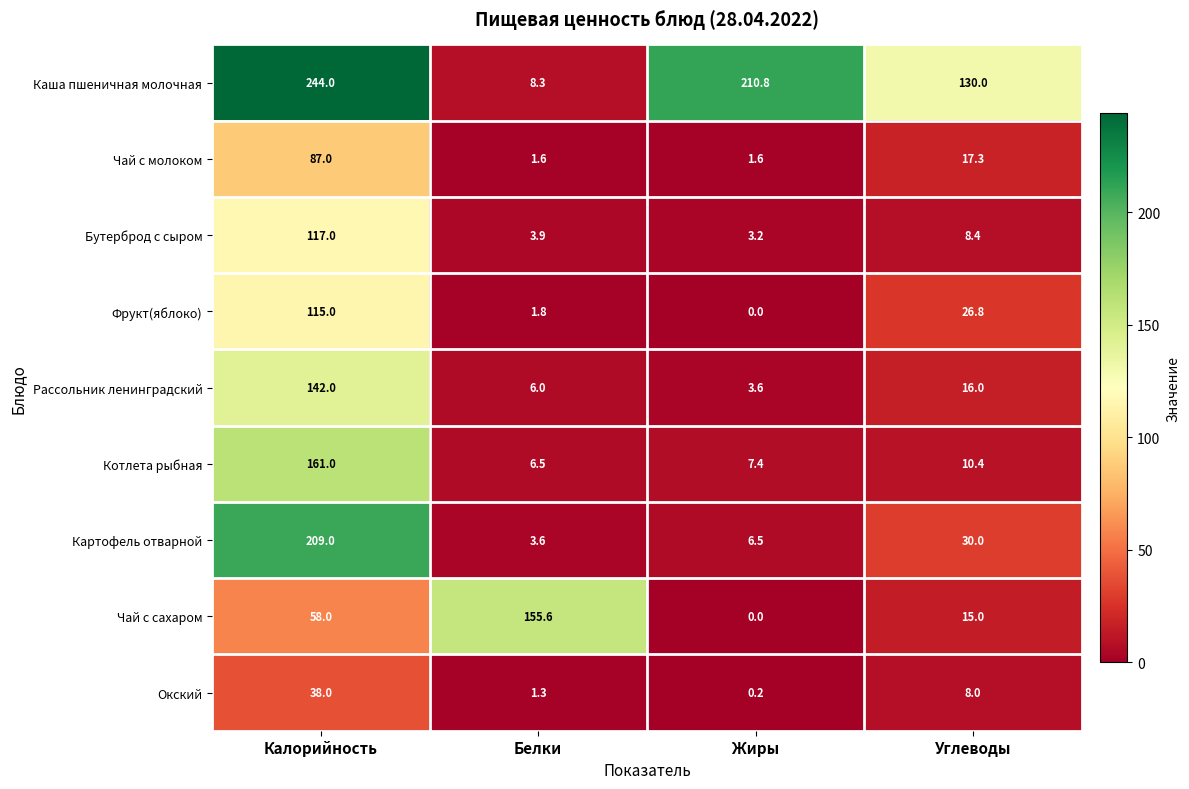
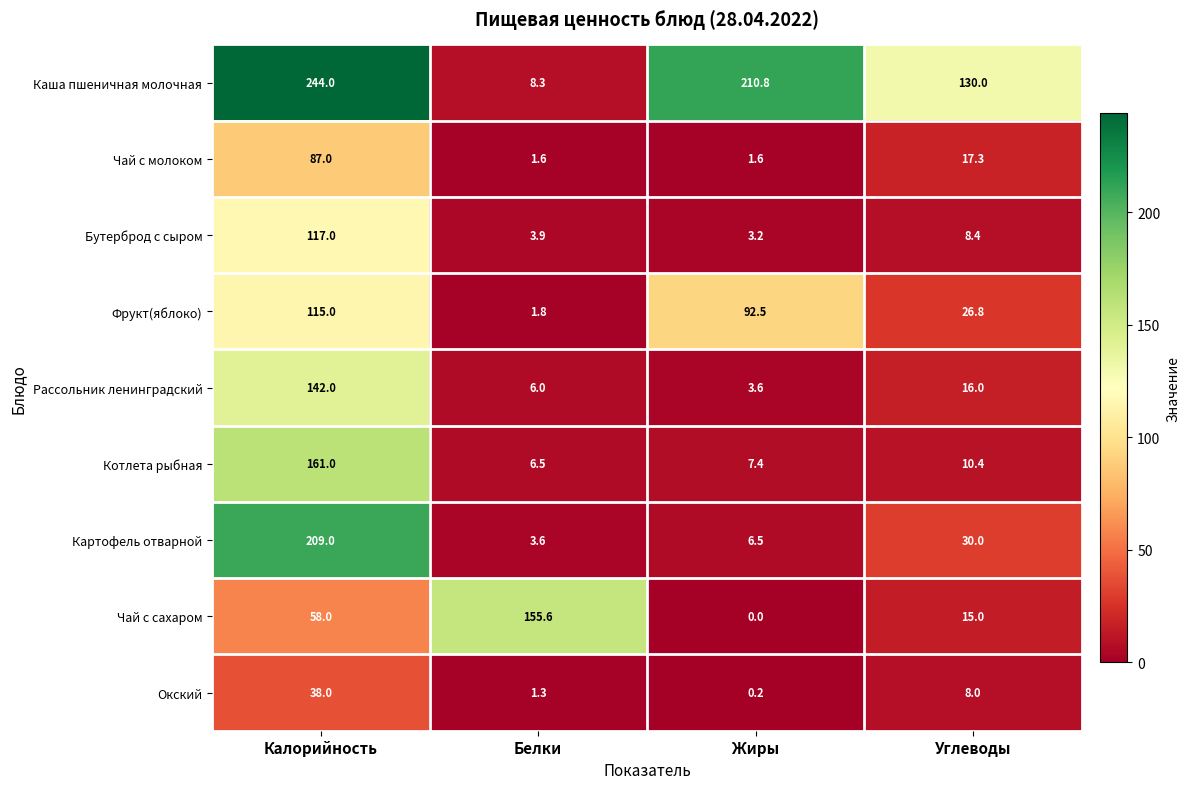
Фрукт(яблоко), Жиры: 0.0 -> 92.5
